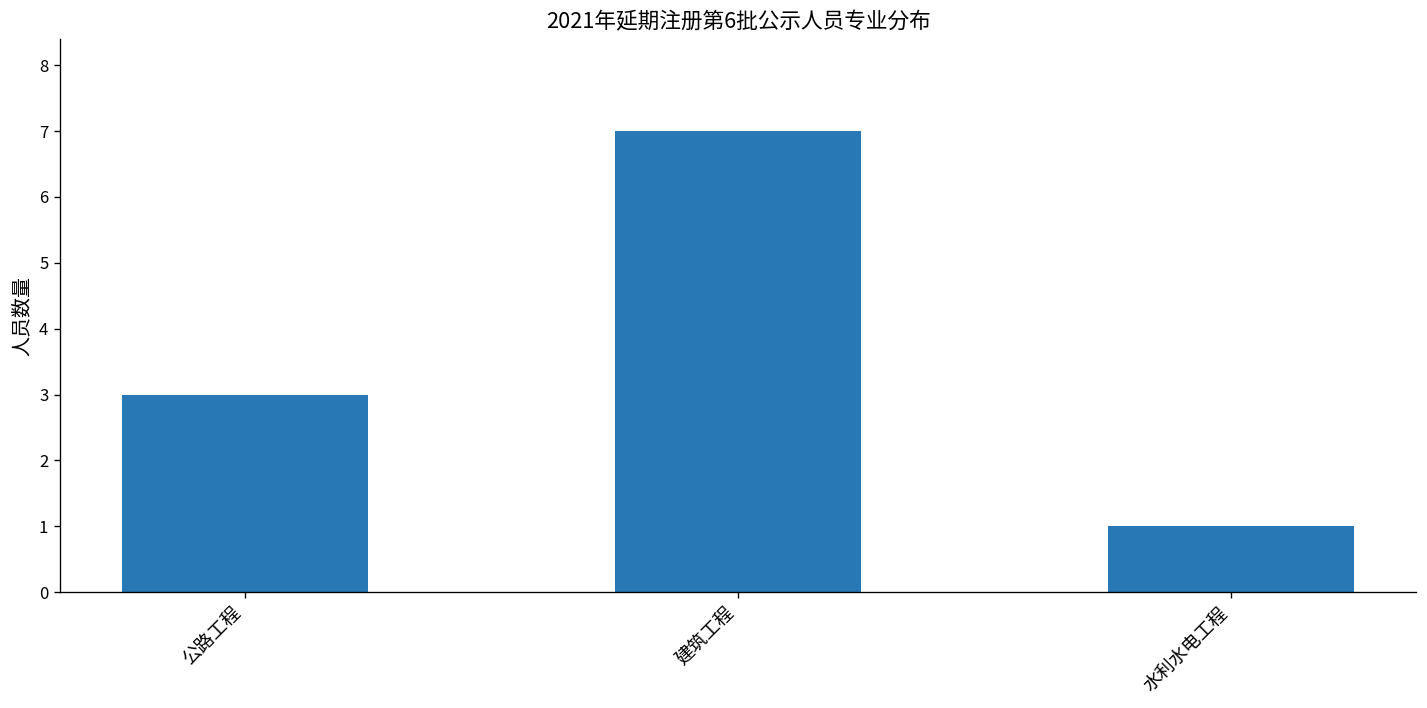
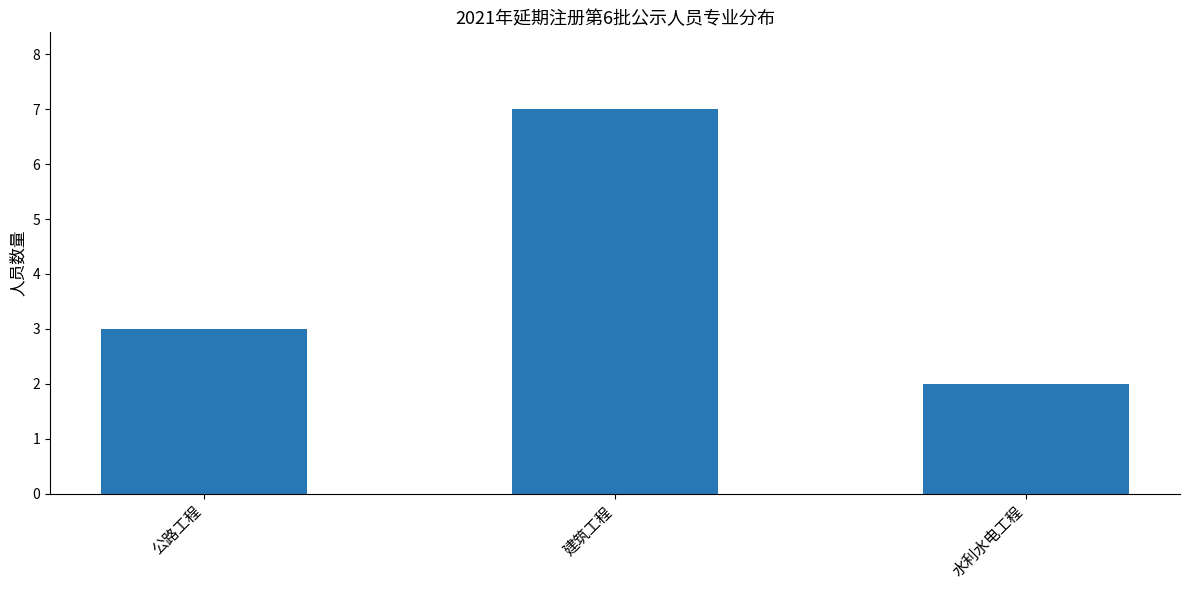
水利水电工程: 1 -> 2
